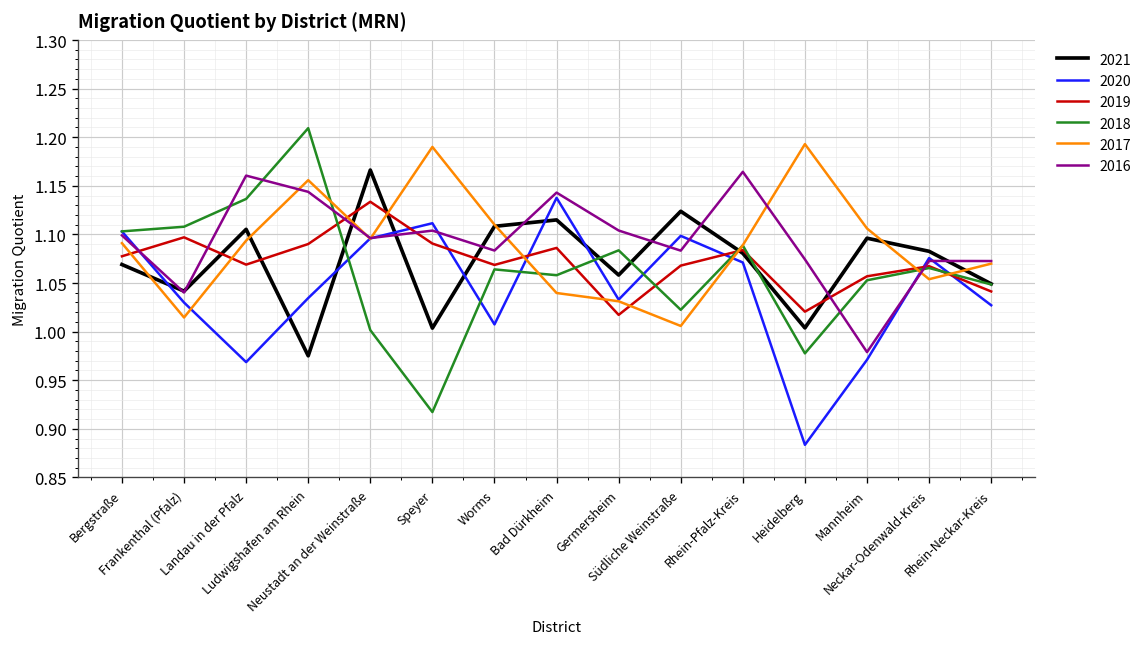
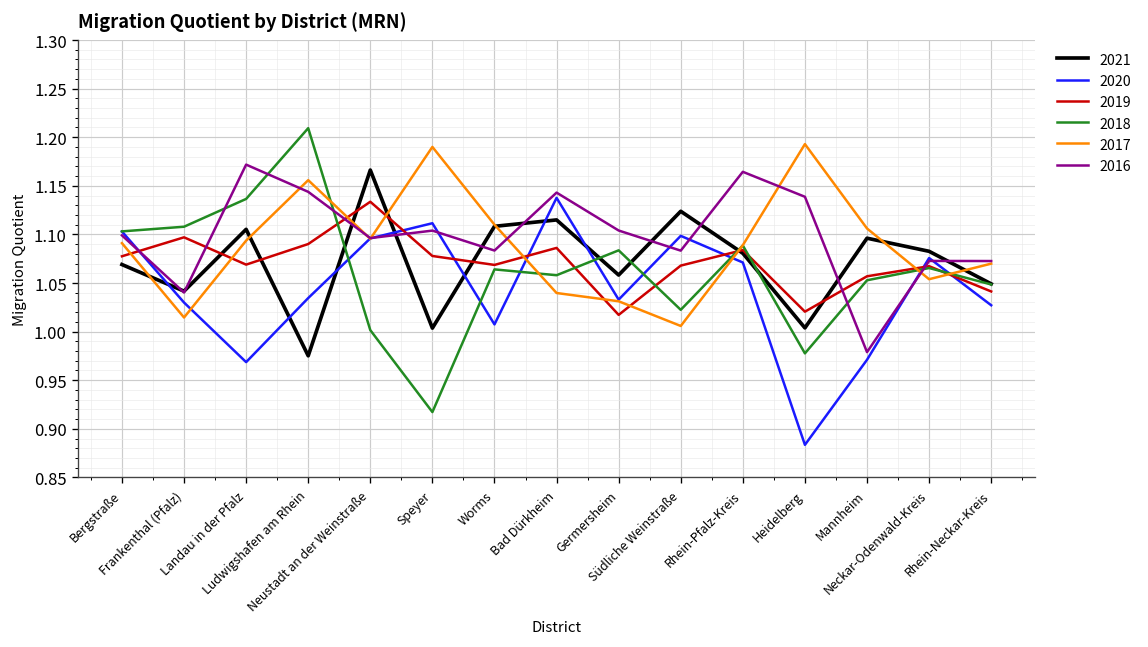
2016, Landau in der Pfalz: 1.16 -> 1.17
2019, Speyer: 1.09 -> 1.08
2016, Heidelberg: 1.07 -> 1.14
